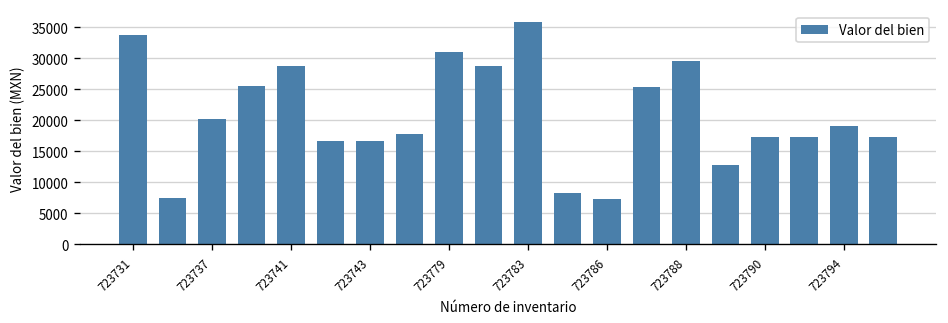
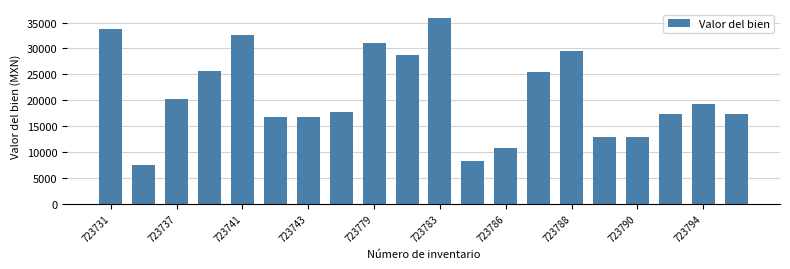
723741: 29000 -> 33000
723786: 7000 -> 11000
723790: 17000 -> 13000
